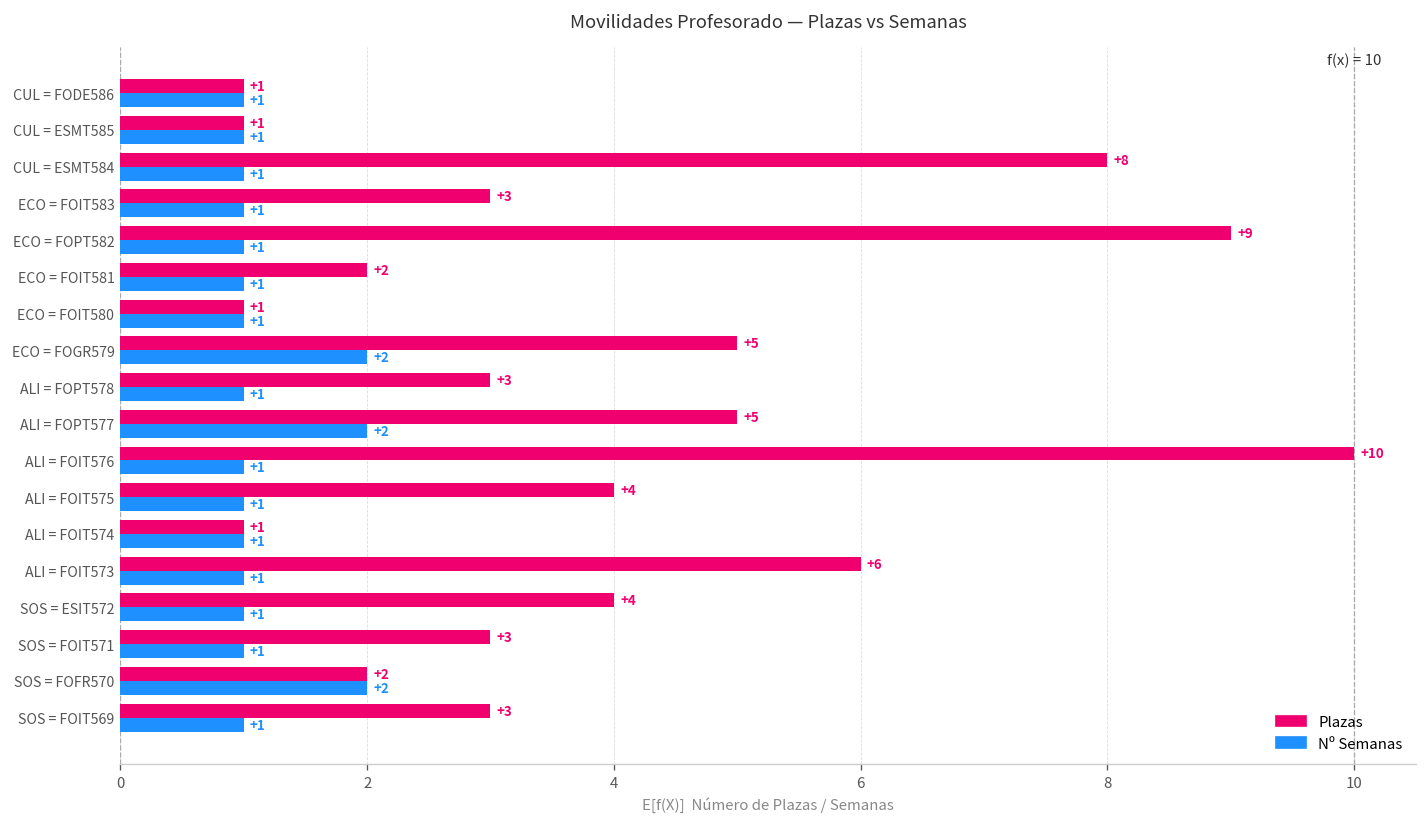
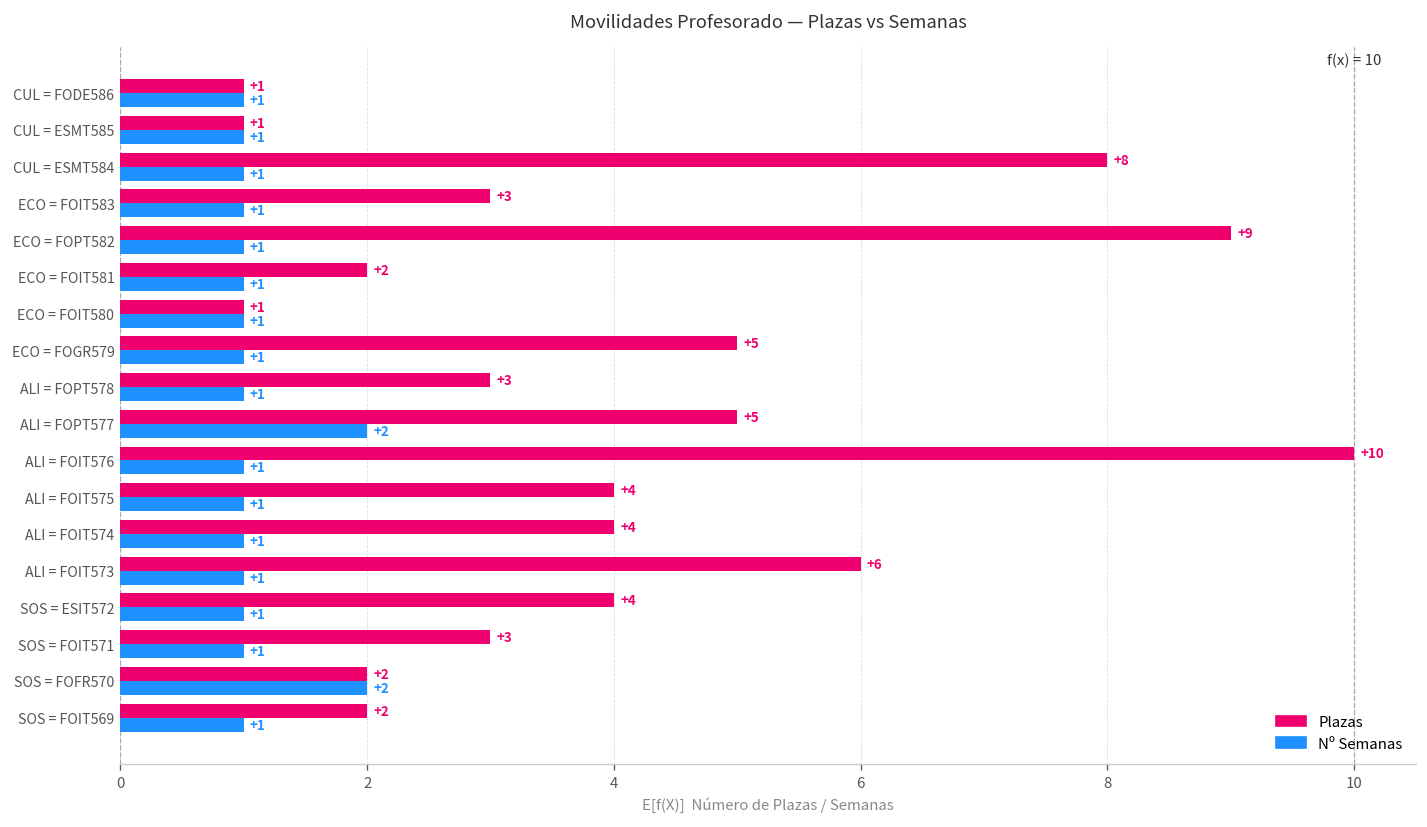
Nº Semanas, ECO = FOGR579: +2 -> +1
Plazas, ALI = FOIT574: +1 -> +4
Plazas, SOS = FOIT569: +3 -> +2
